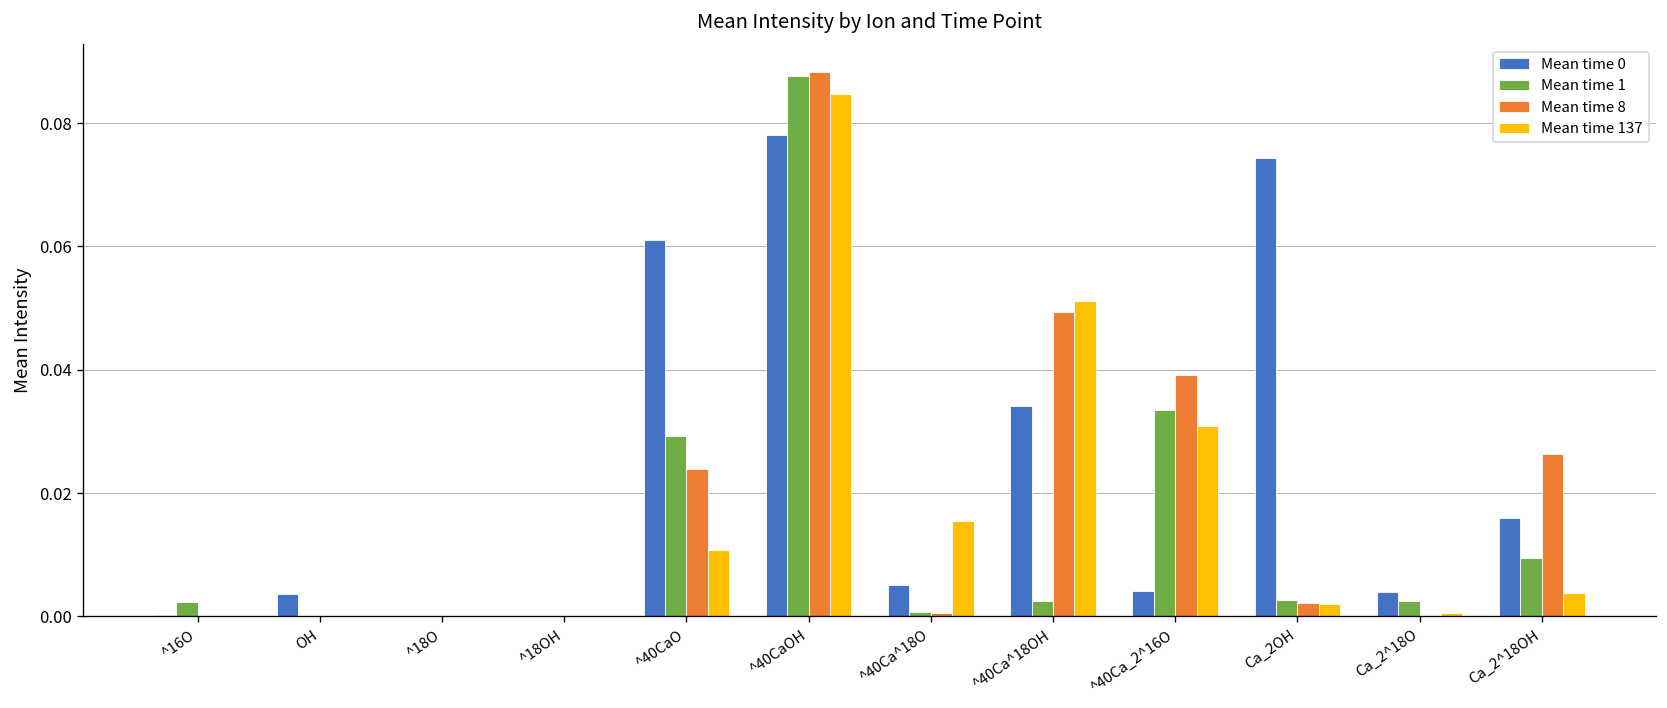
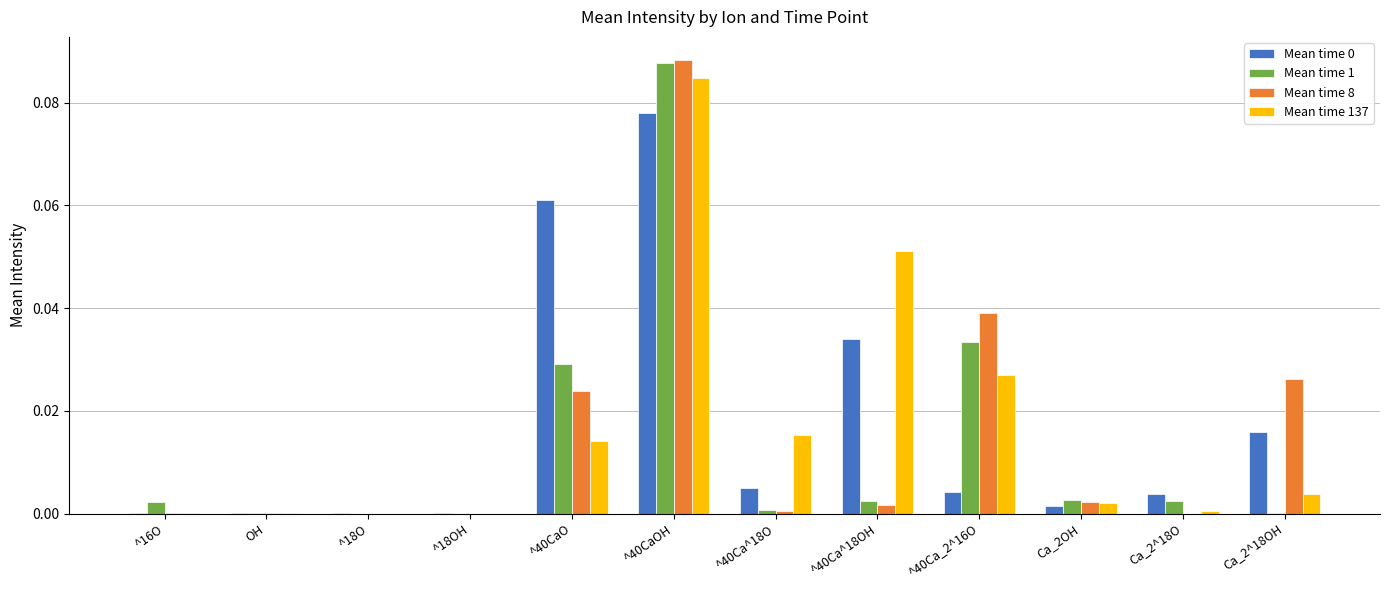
Mean time 0, OH: 0.004 -> 0.000
Mean time 137, ^40CaO: 0.011 -> 0.014
Mean time 8, ^40Ca^18OH: 0.049 -> 0.002
Mean time 137, ^40Ca_2^16O: 0.031 -> 0.027
Mean time 0, Ca_2OH: 0.074 -> 0.002
Mean time 1, Ca_2^18OH: 0.009 -> 0.000
